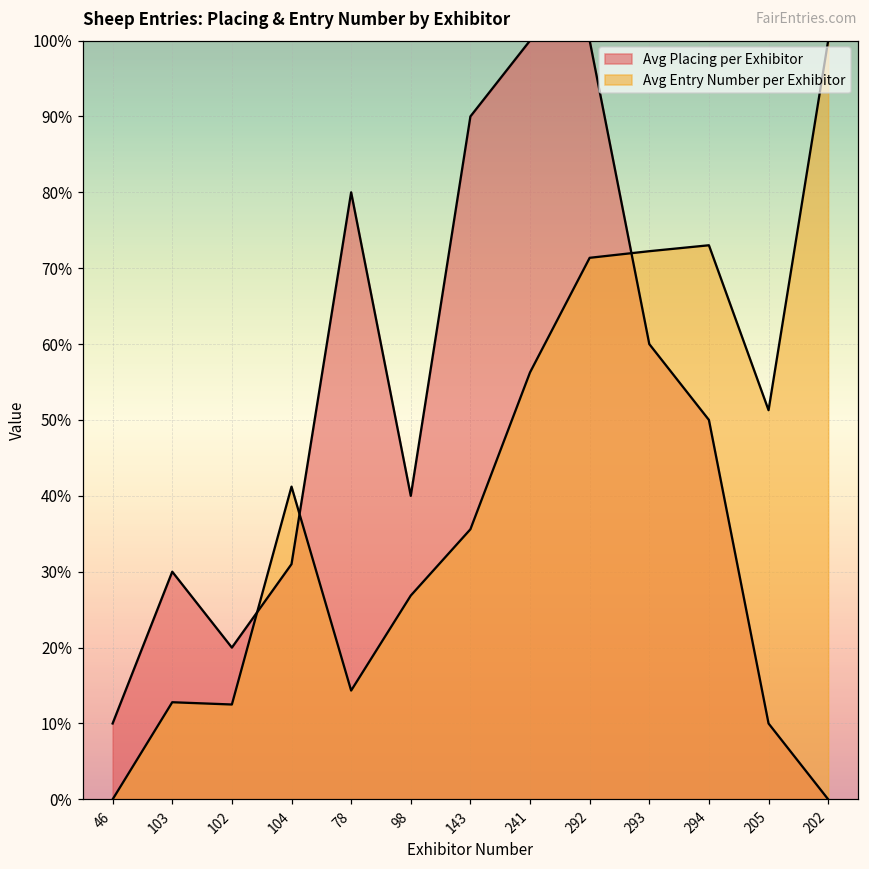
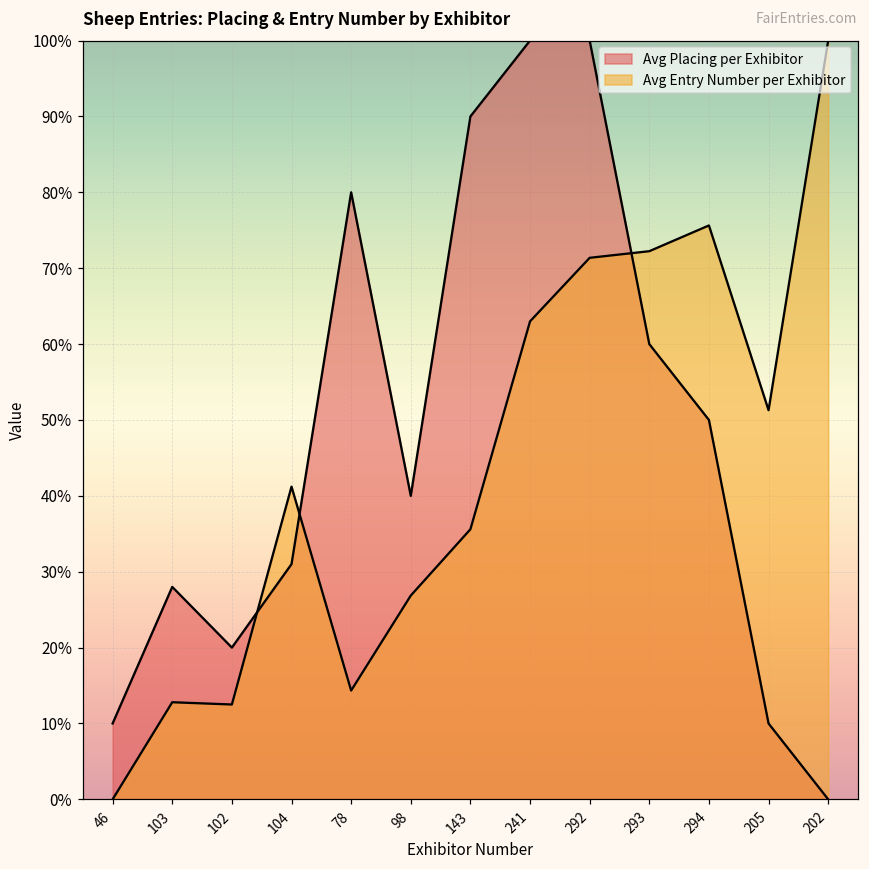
Avg Placing per Exhibitor, 103: 30% -> 28%
Avg Entry Number per Exhibitor, 241: 56% -> 63%
Avg Entry Number per Exhibitor, 294: 73% -> 76%
